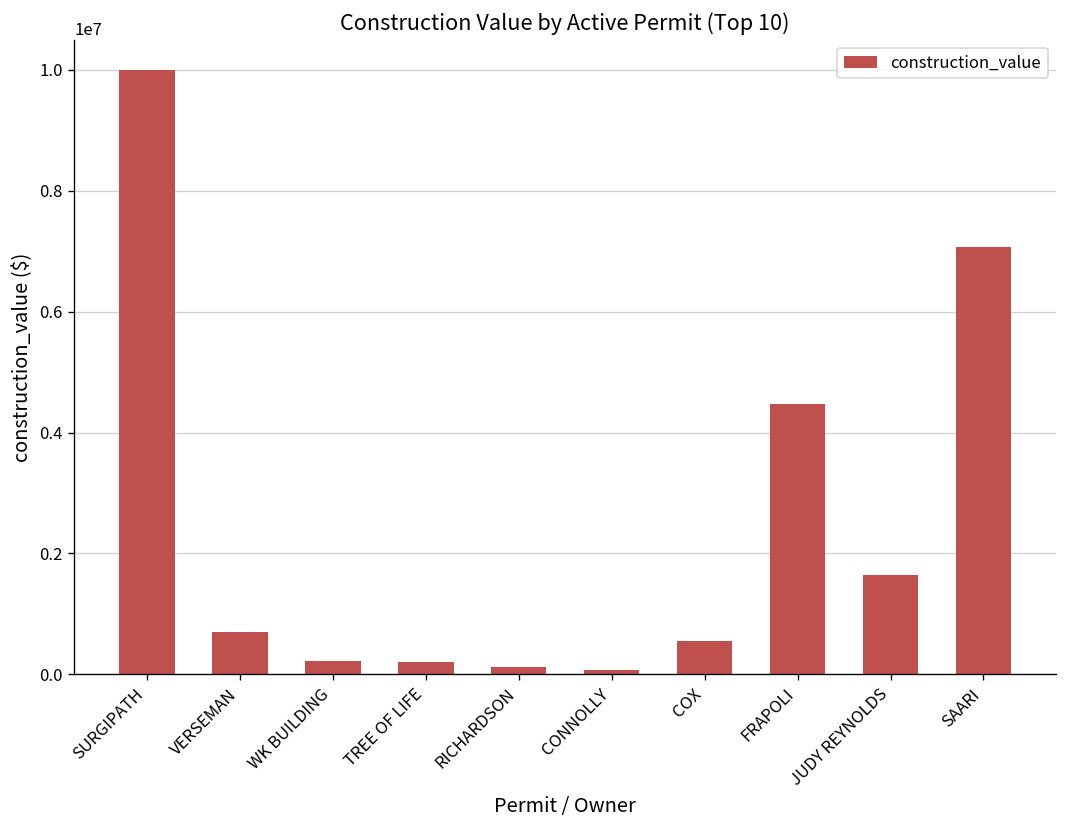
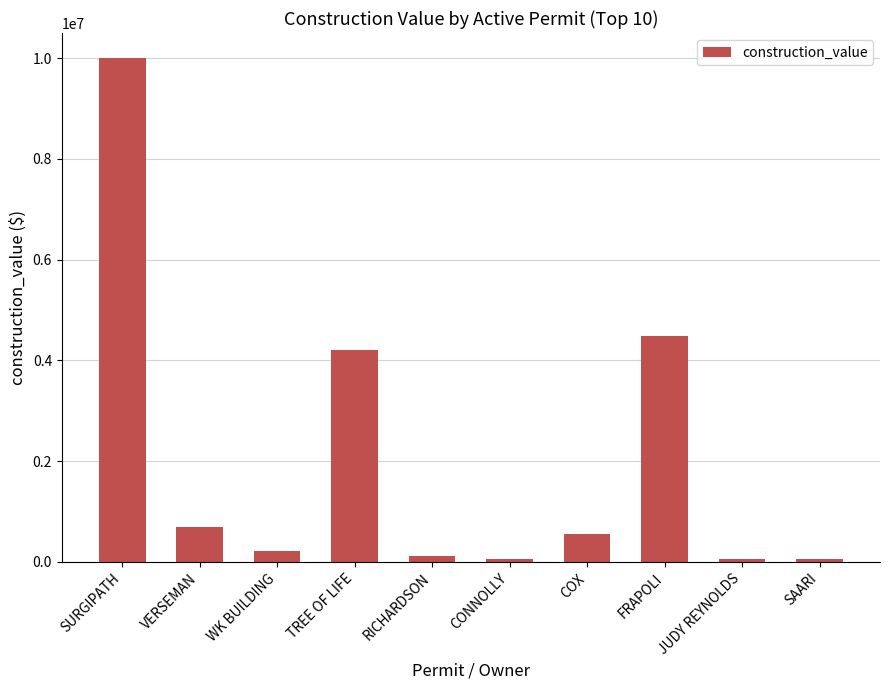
TREE OF LIFE: 200000 -> 4200000
JUDY REYNOLDS: 1600000 -> 100000
SAARI: 7100000 -> 100000
